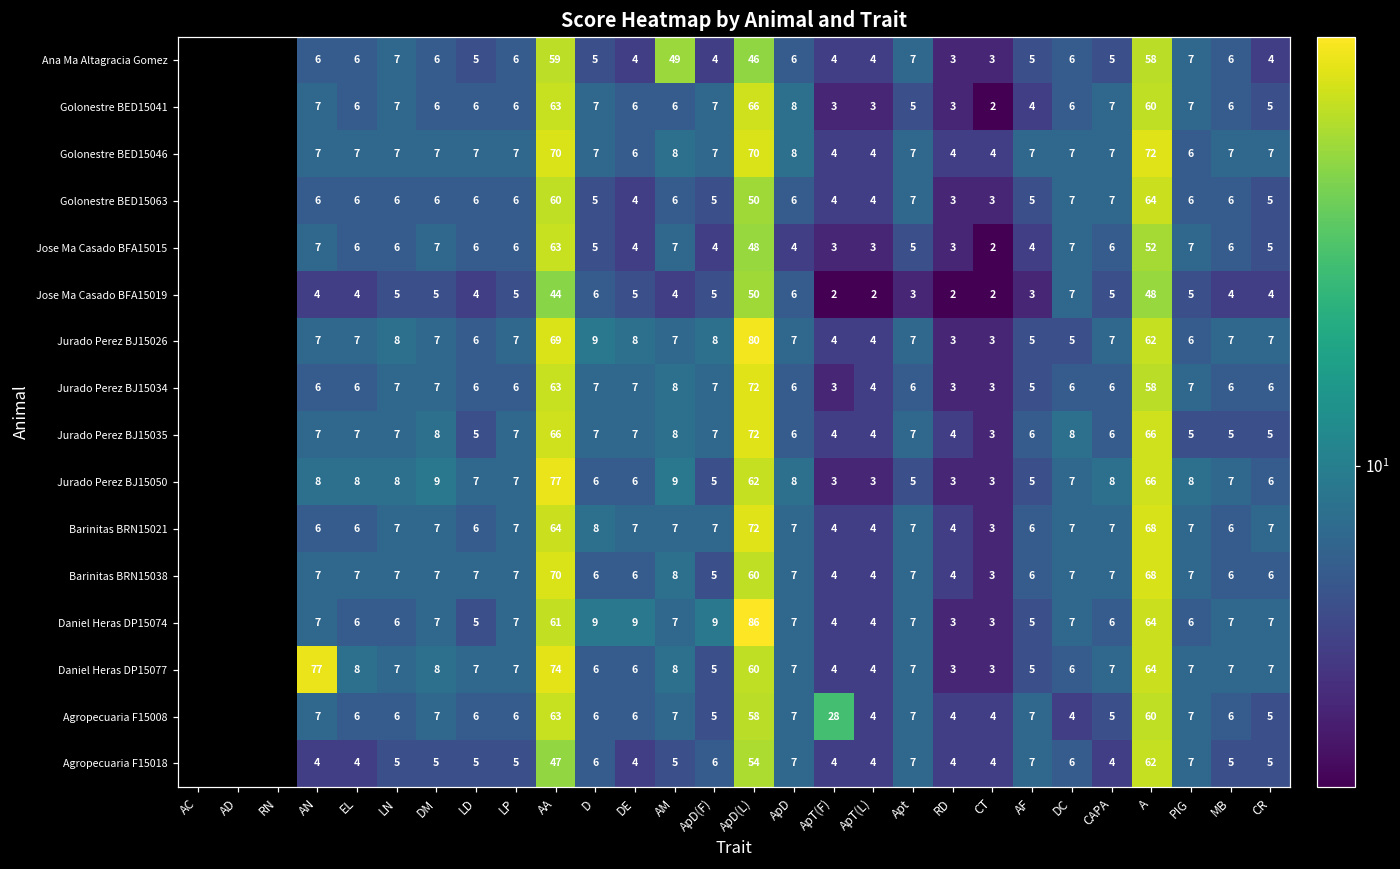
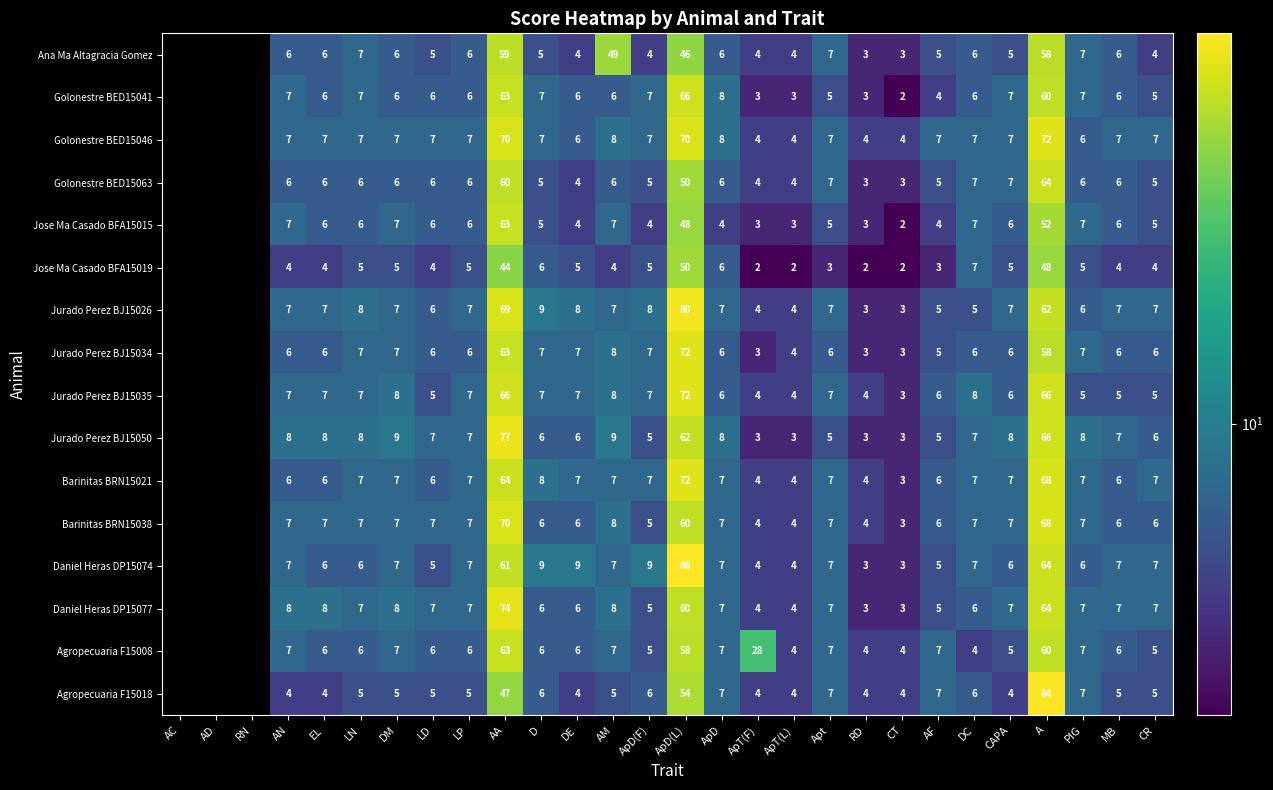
Daniel Heras DP15077, AN: 77 -> 8
Agropecuaria F15018, A: 62 -> 84
